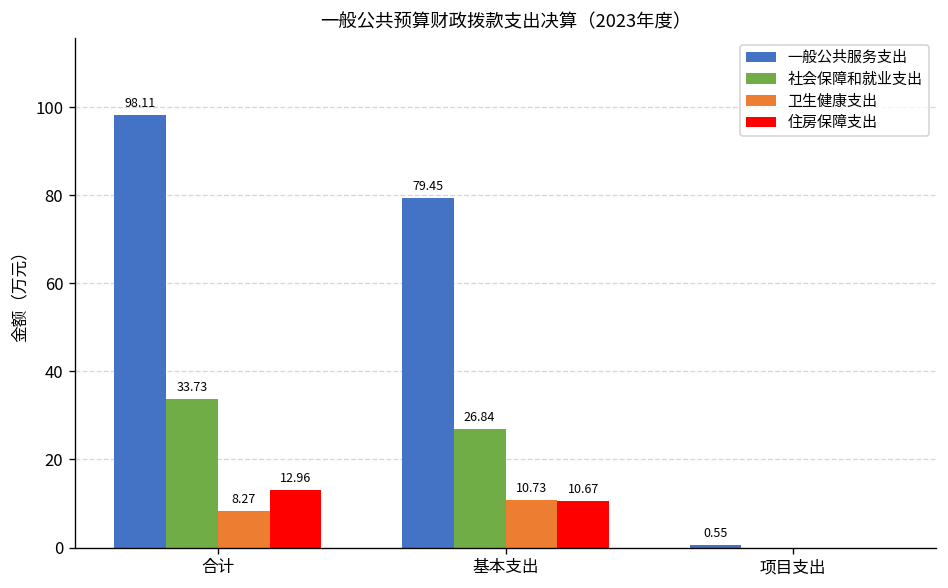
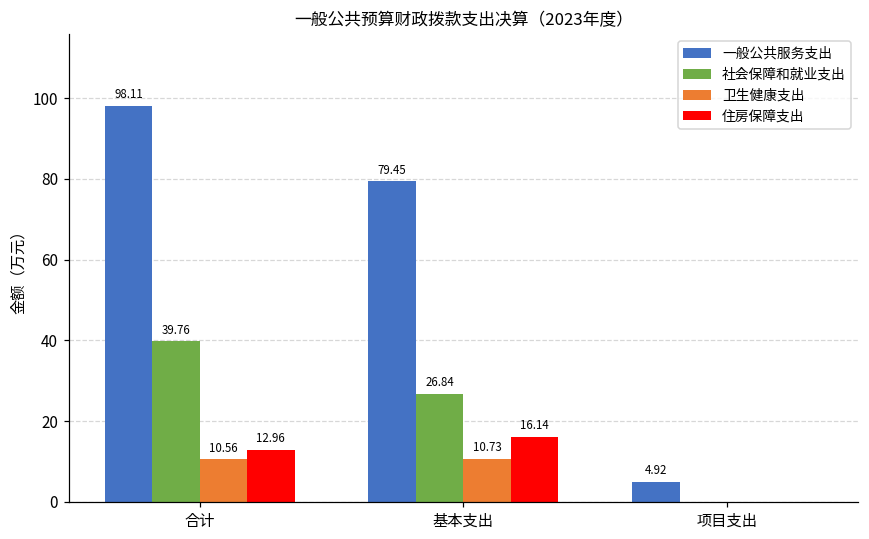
社会保障和就业支出, 合计: 33.73 -> 39.76
卫生健康支出, 合计: 8.27 -> 10.56
住房保障支出, 基本支出: 10.67 -> 16.14
一般公共服务支出, 项目支出: 0.55 -> 4.92
